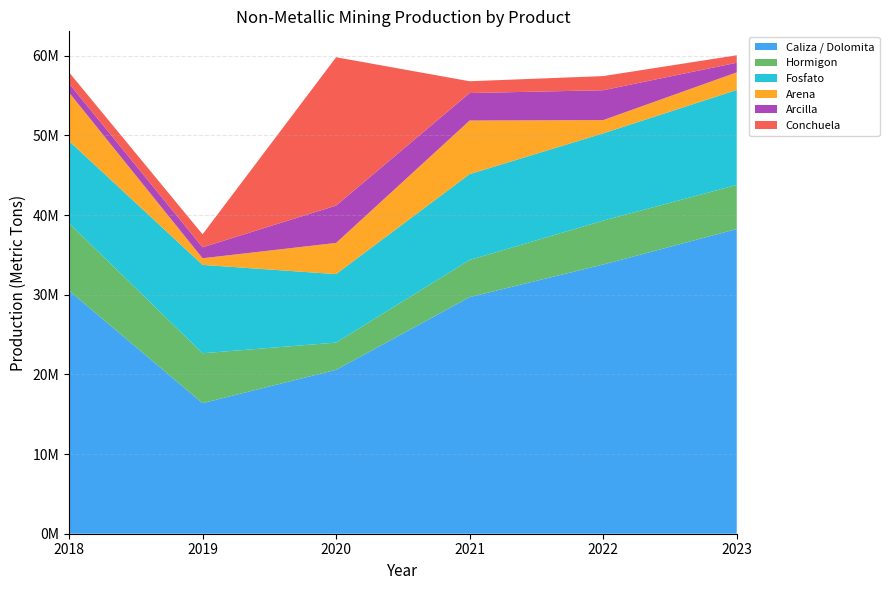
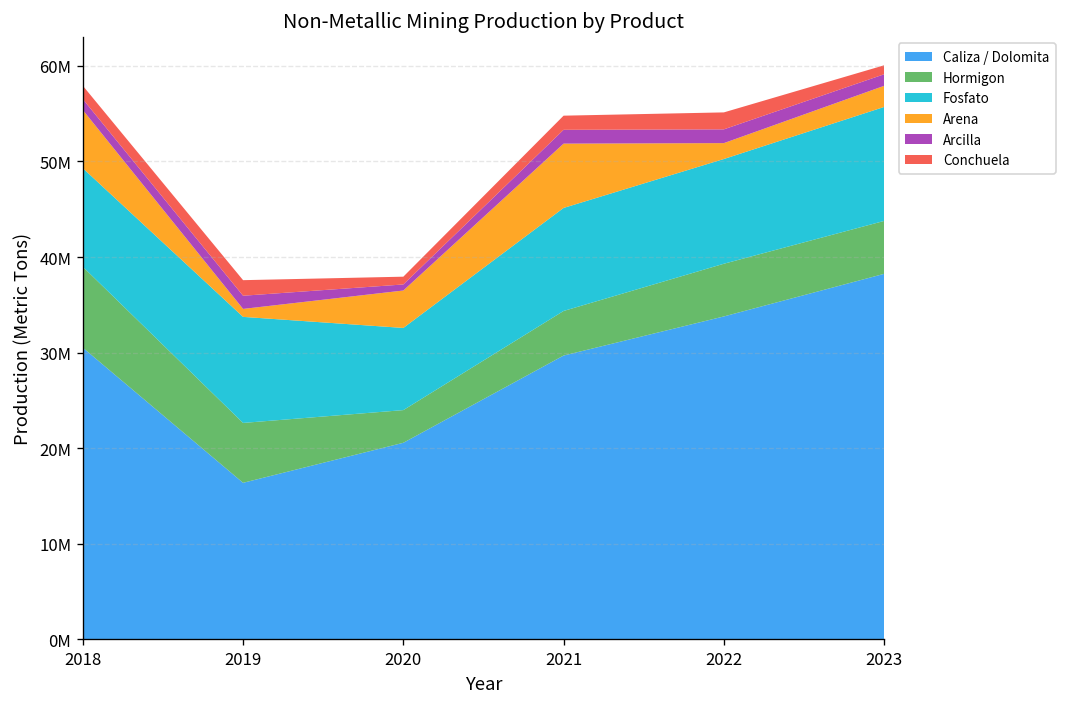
Arcilla, 2020: 5000000 -> 1000000
Conchuela, 2020: 19000000 -> 1000000
Arcilla, 2021: 3000000 -> 1000000
Arcilla, 2022: 4000000 -> 1000000
